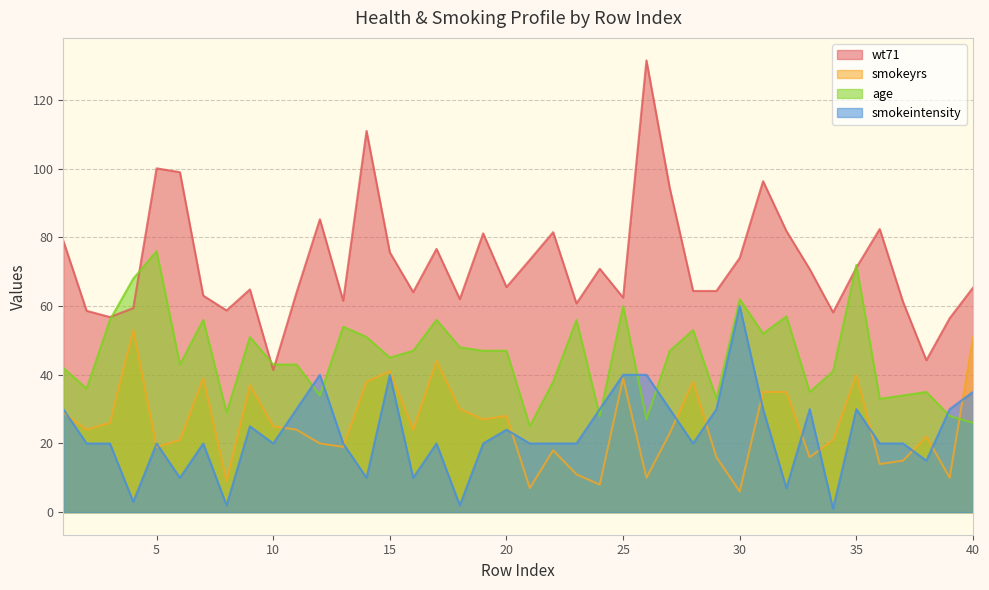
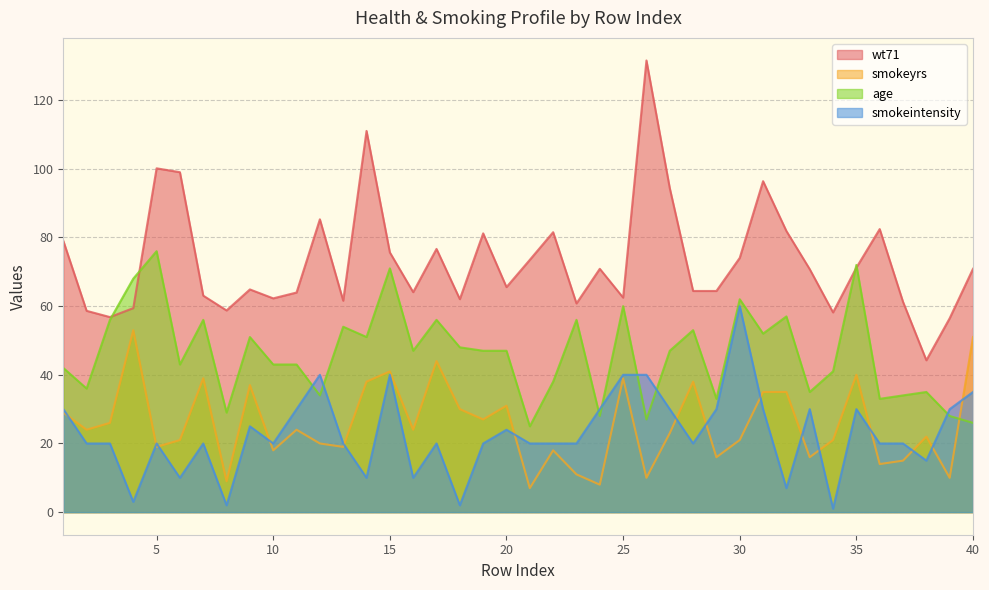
wt71, 10: 41 -> 62
smokeyrs, 10: 25 -> 18
age, 15: 45 -> 71
smokeyrs, 20: 28 -> 31
smokeyrs, 30: 6 -> 21
wt71, 40: 65 -> 71
